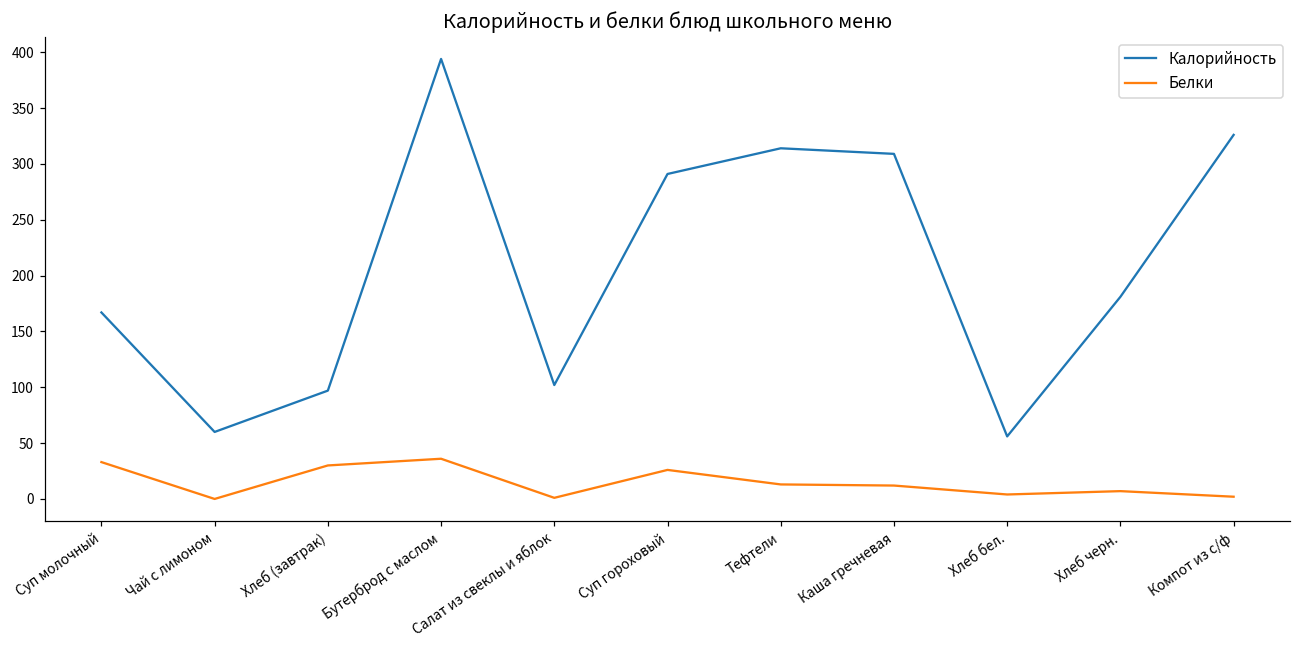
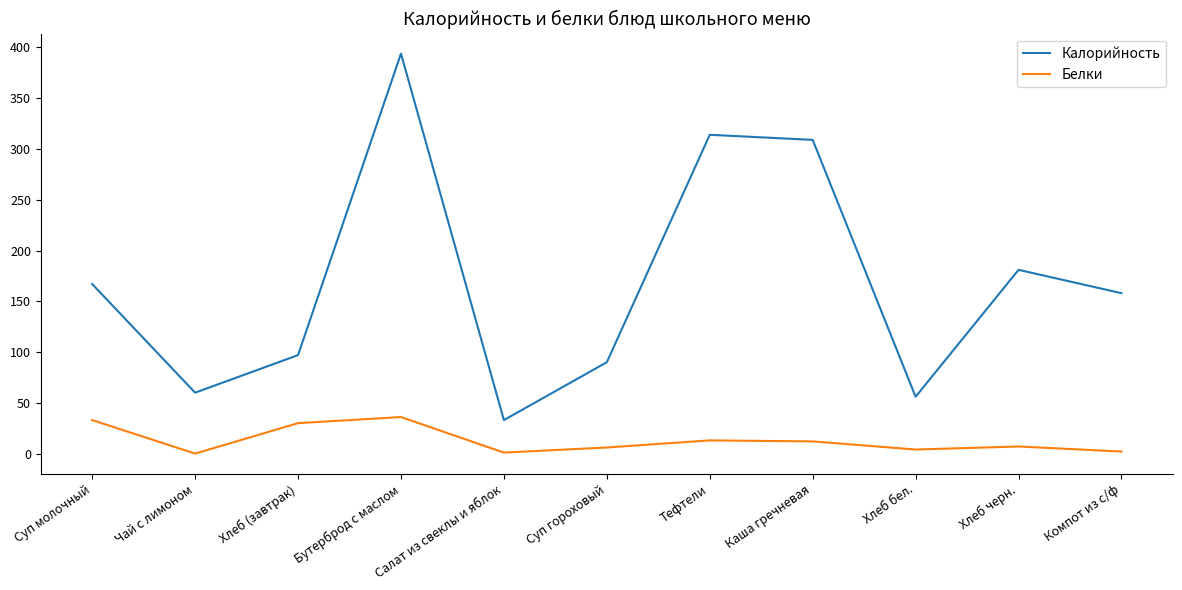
Калорийность, Салат из свеклы и яблок: 102 -> 33
Калорийность, Суп гороховый: 291 -> 90
Белки, Суп гороховый: 26 -> 6
Калорийность, Компот из с/ф: 326 -> 158
